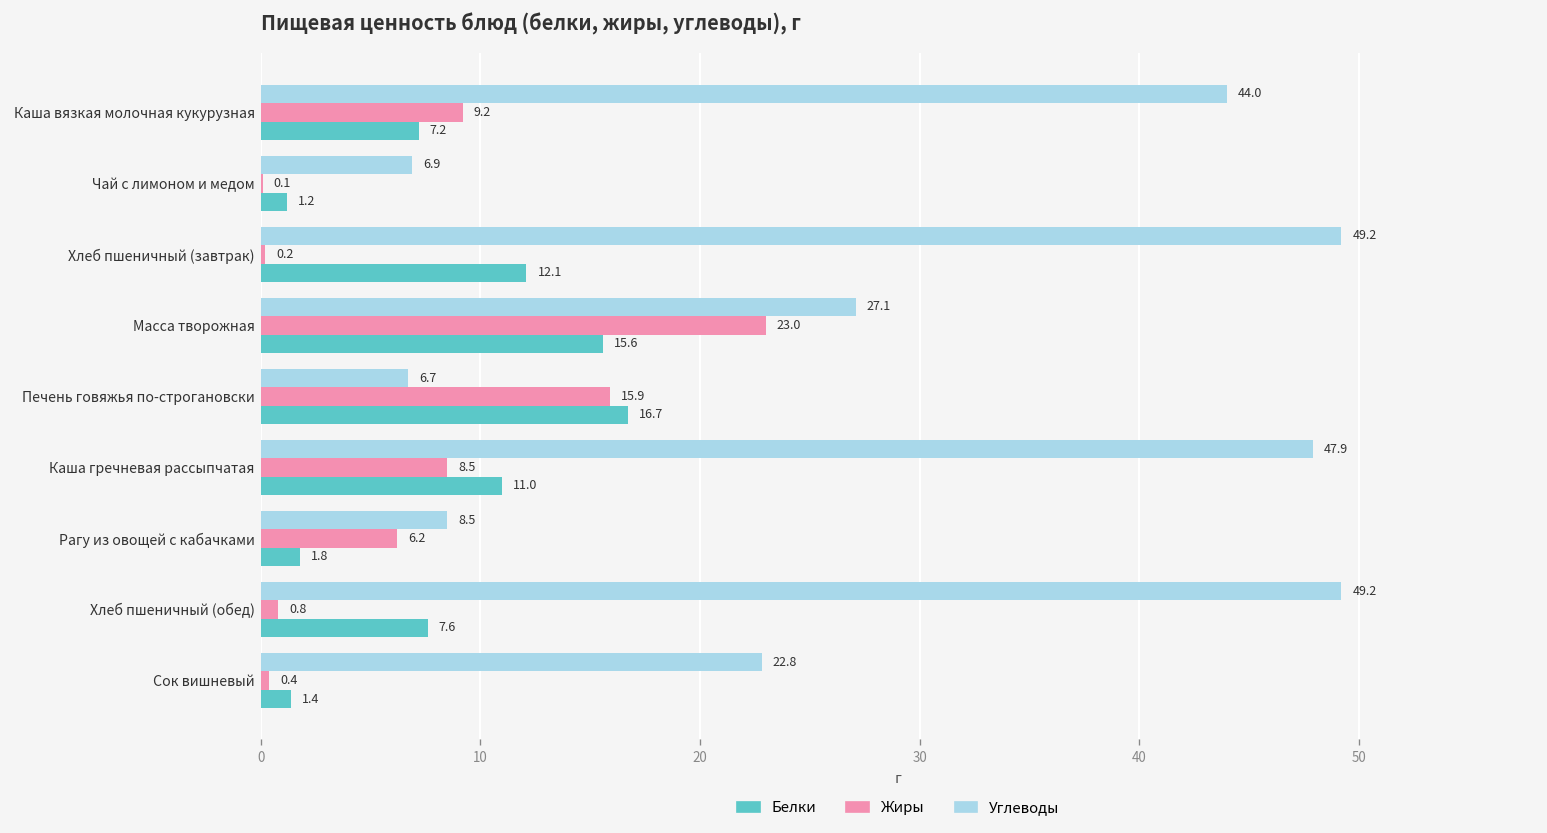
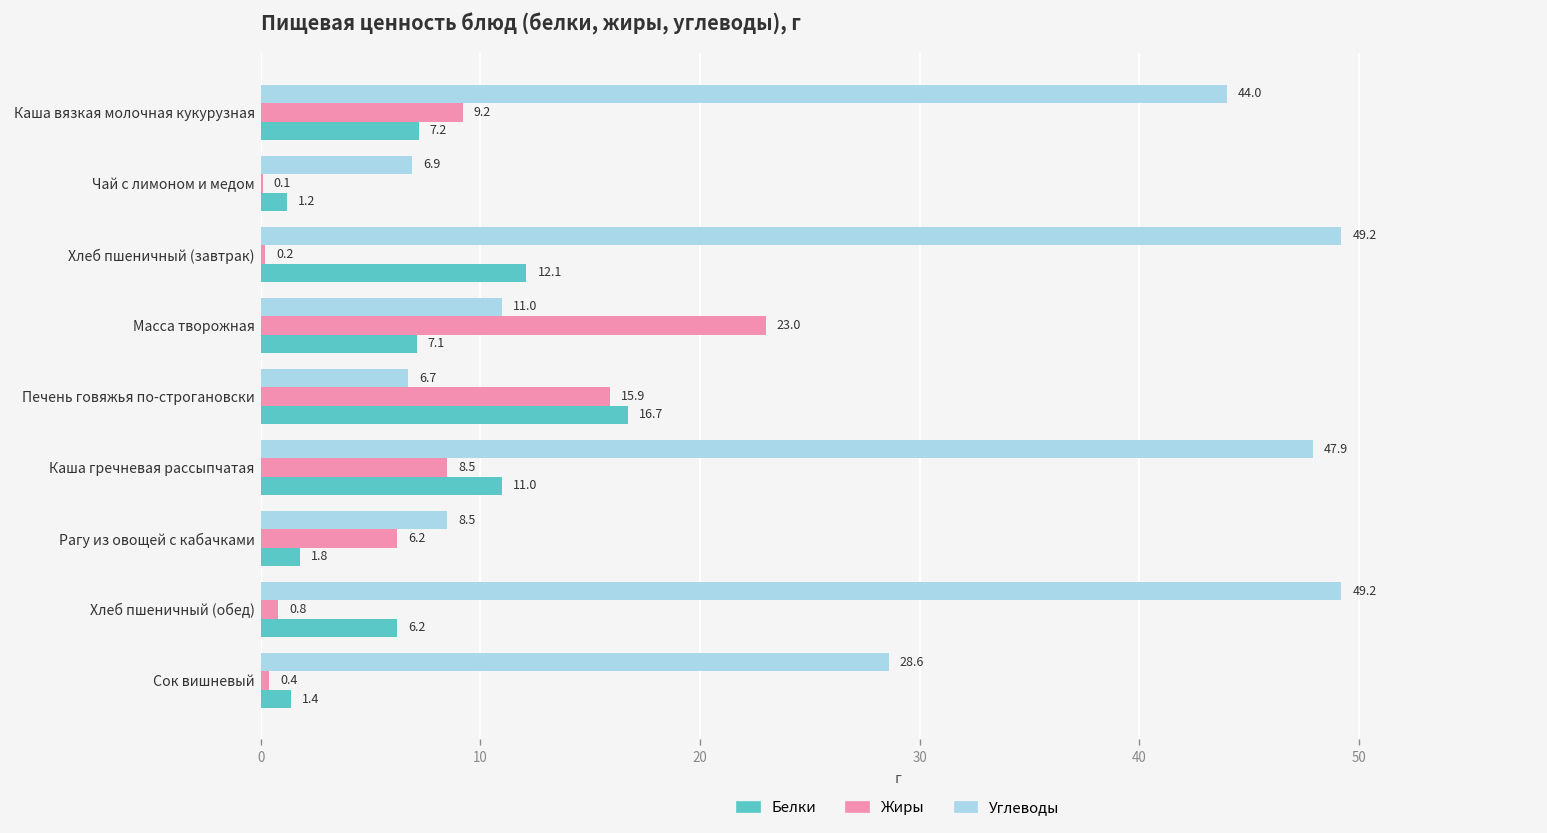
Углеводы, Масса творожная: 27.1 -> 11.0
Белки, Масса творожная: 15.6 -> 7.1
Белки, Хлеб пшеничный (обед): 7.6 -> 6.2
Углеводы, Сок вишневый: 22.8 -> 28.6
